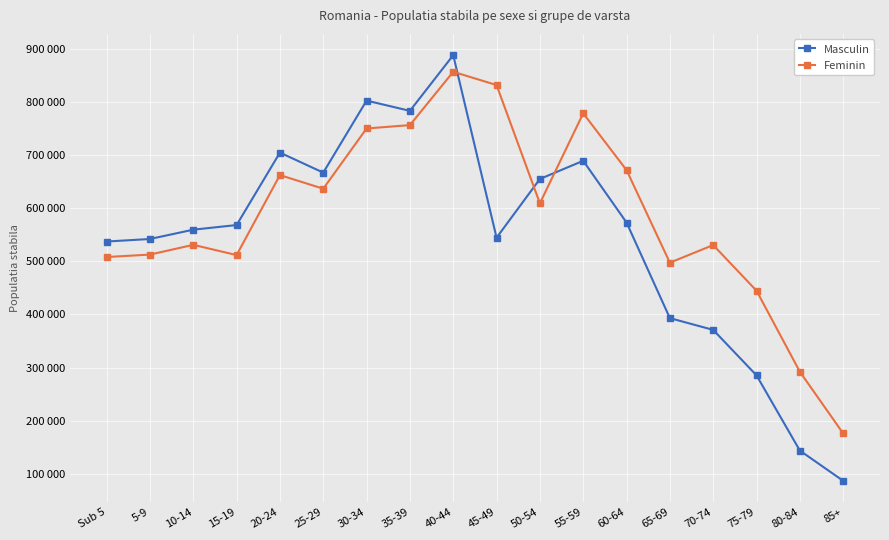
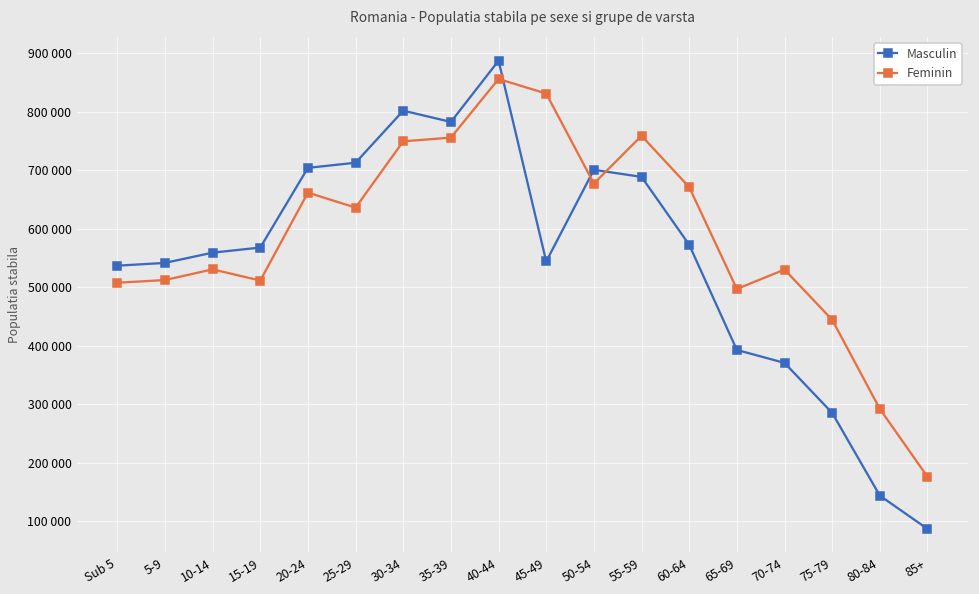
Masculin, 25-29: 670000 -> 710000
Masculin, 50-54: 650000 -> 700000
Feminin, 50-54: 610000 -> 680000
Feminin, 55-59: 780000 -> 760000
